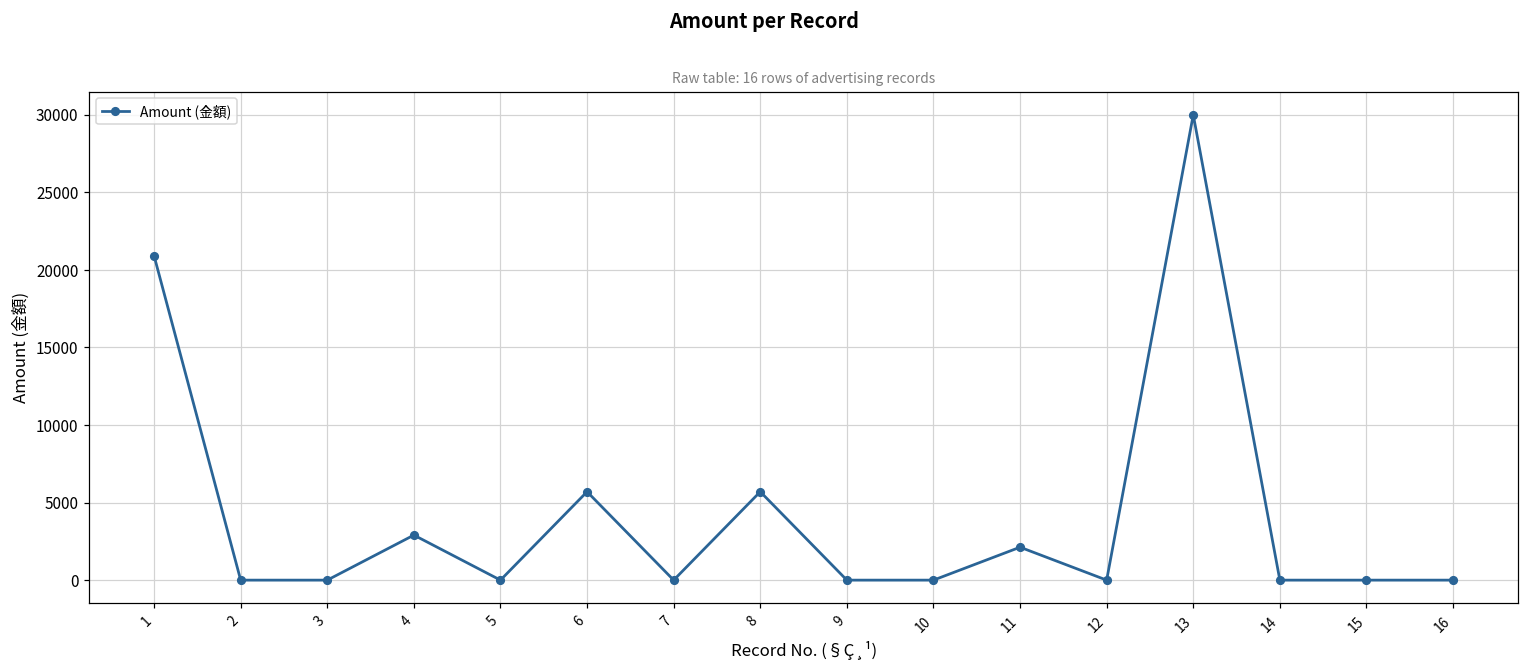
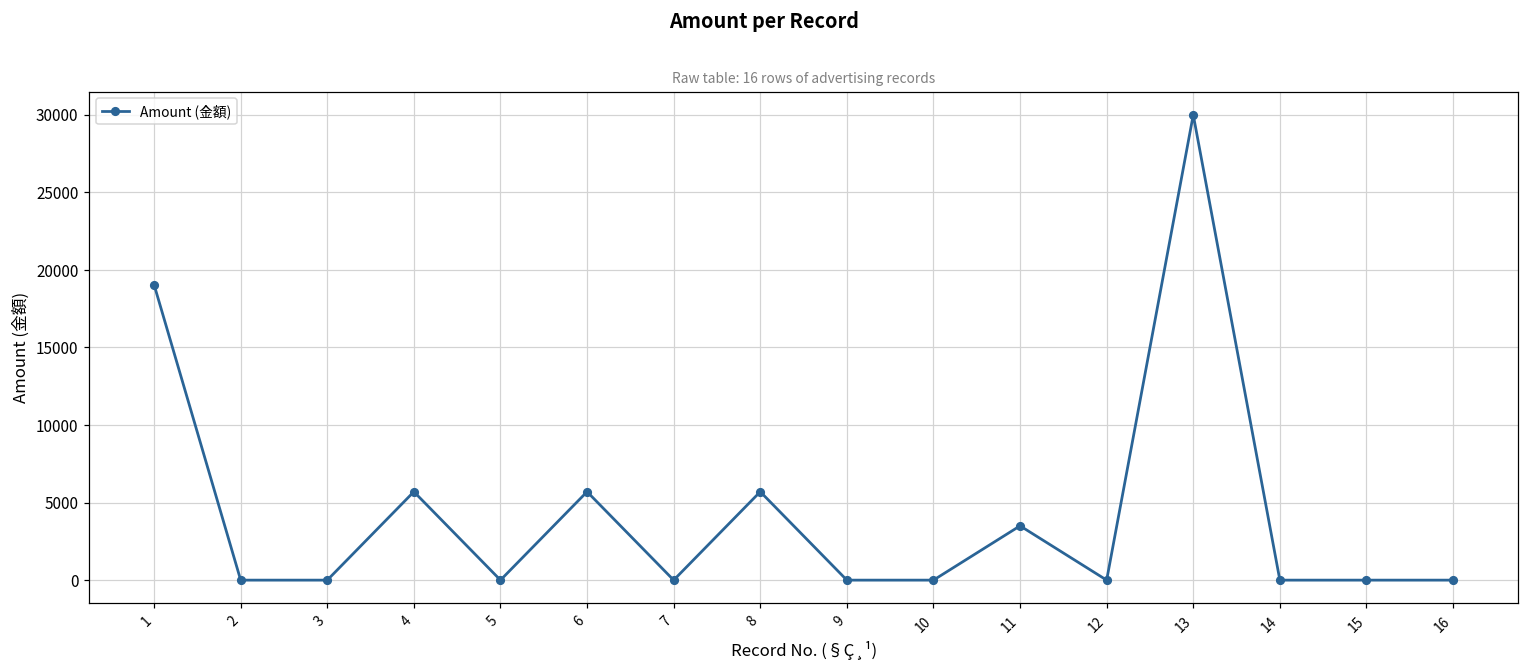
1: 20900 -> 19100
4: 2900 -> 5700
11: 2100 -> 3500
